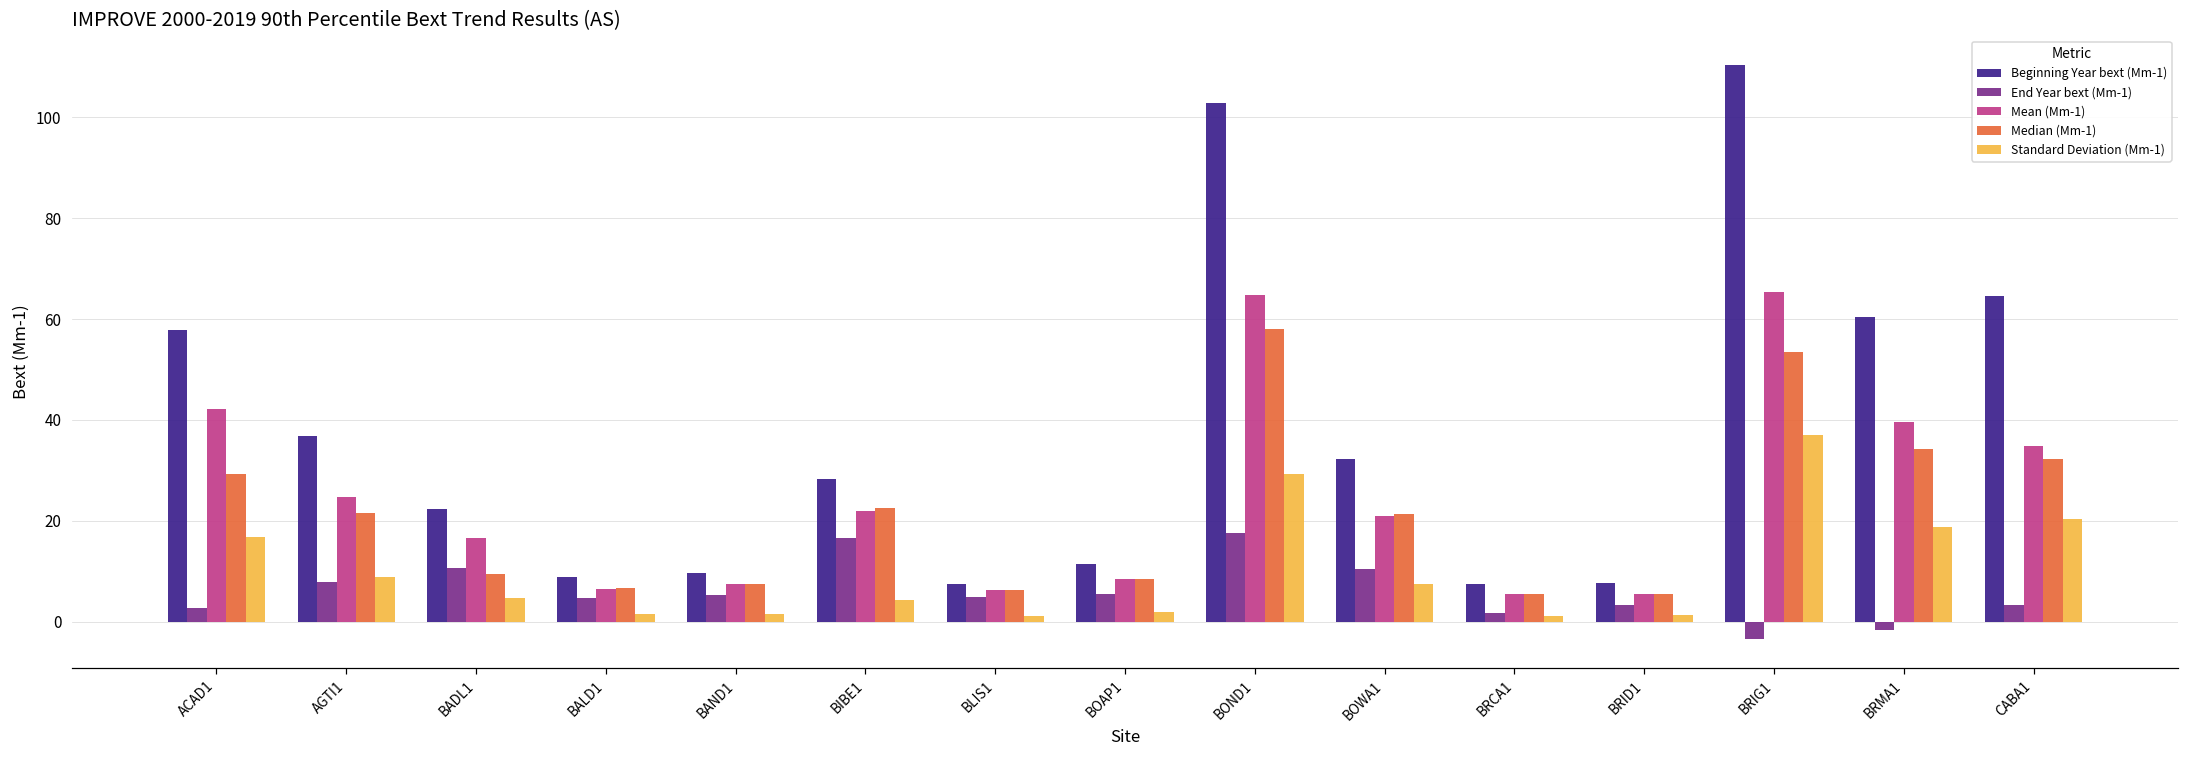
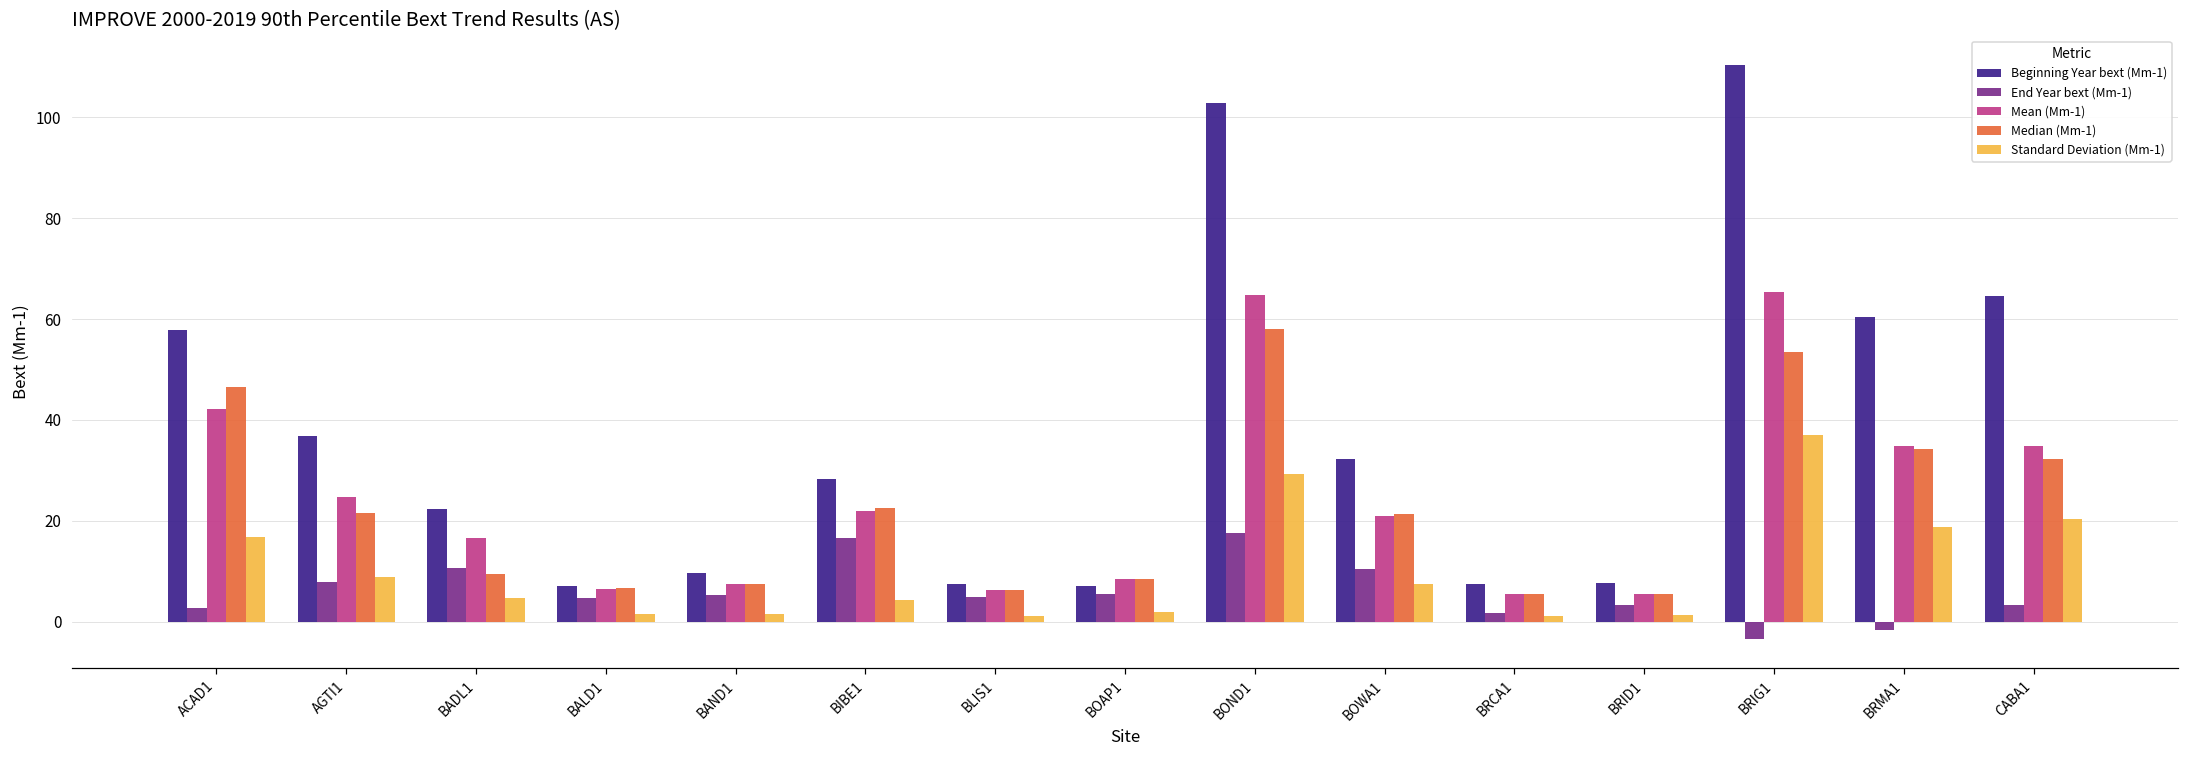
Median (Mm-1), ACAD1: 29 -> 47
Beginning Year bext (Mm-1), BALD1: 9 -> 7
Beginning Year bext (Mm-1), BOAP1: 11 -> 7
Mean (Mm-1), BRMA1: 40 -> 35
